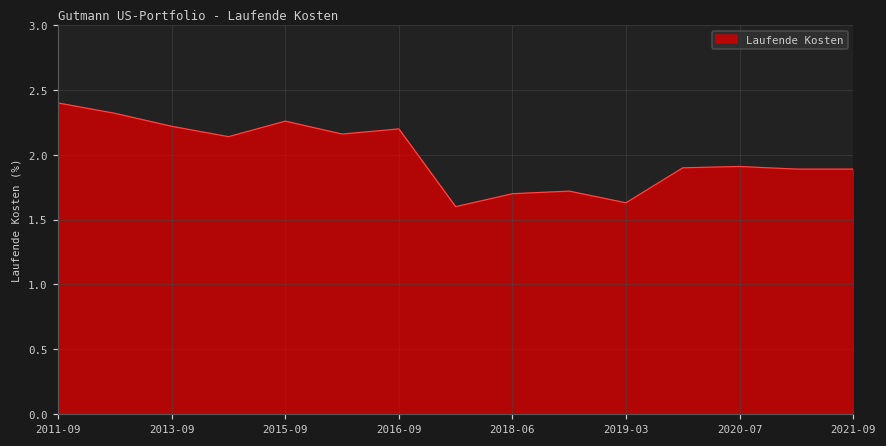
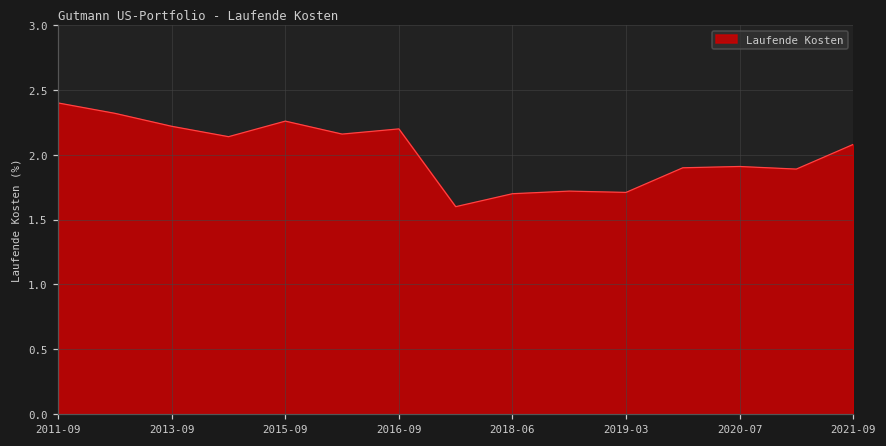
2019-03: 1.63 -> 1.71
2021-09: 1.89 -> 2.08
